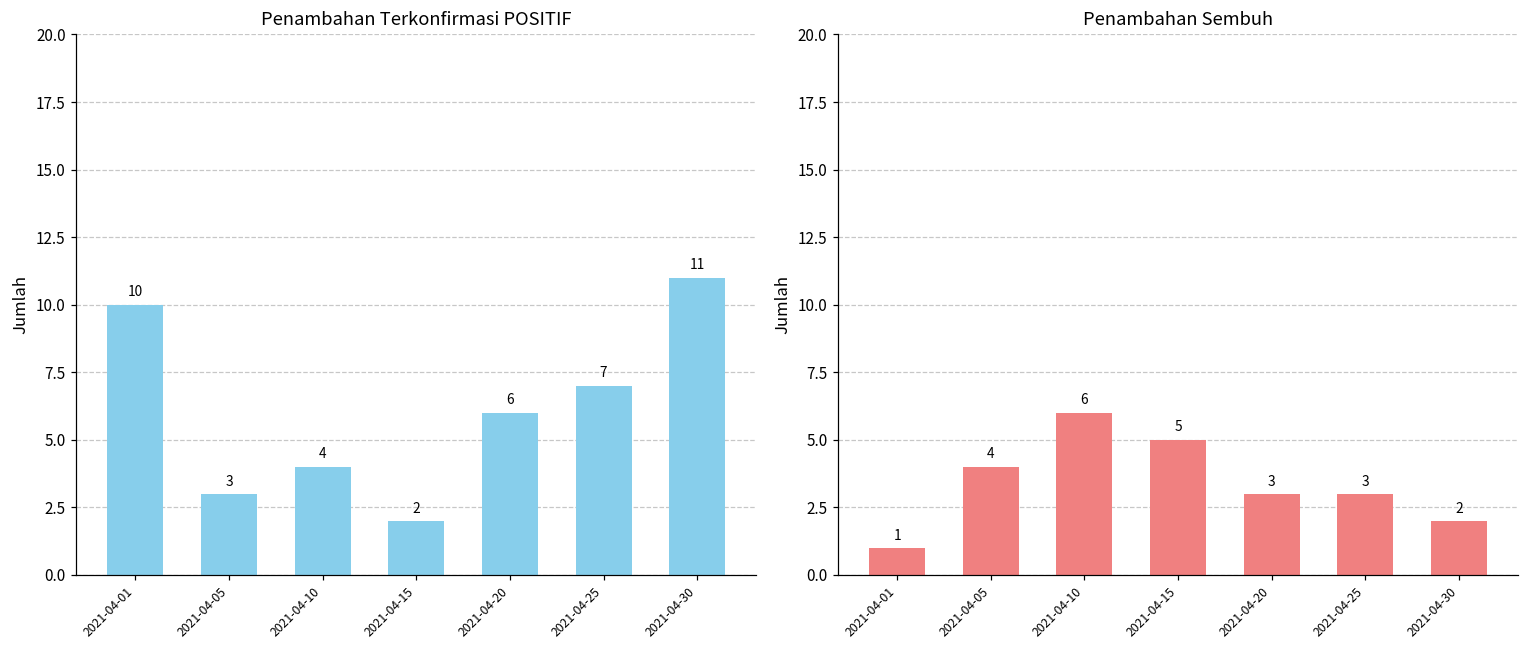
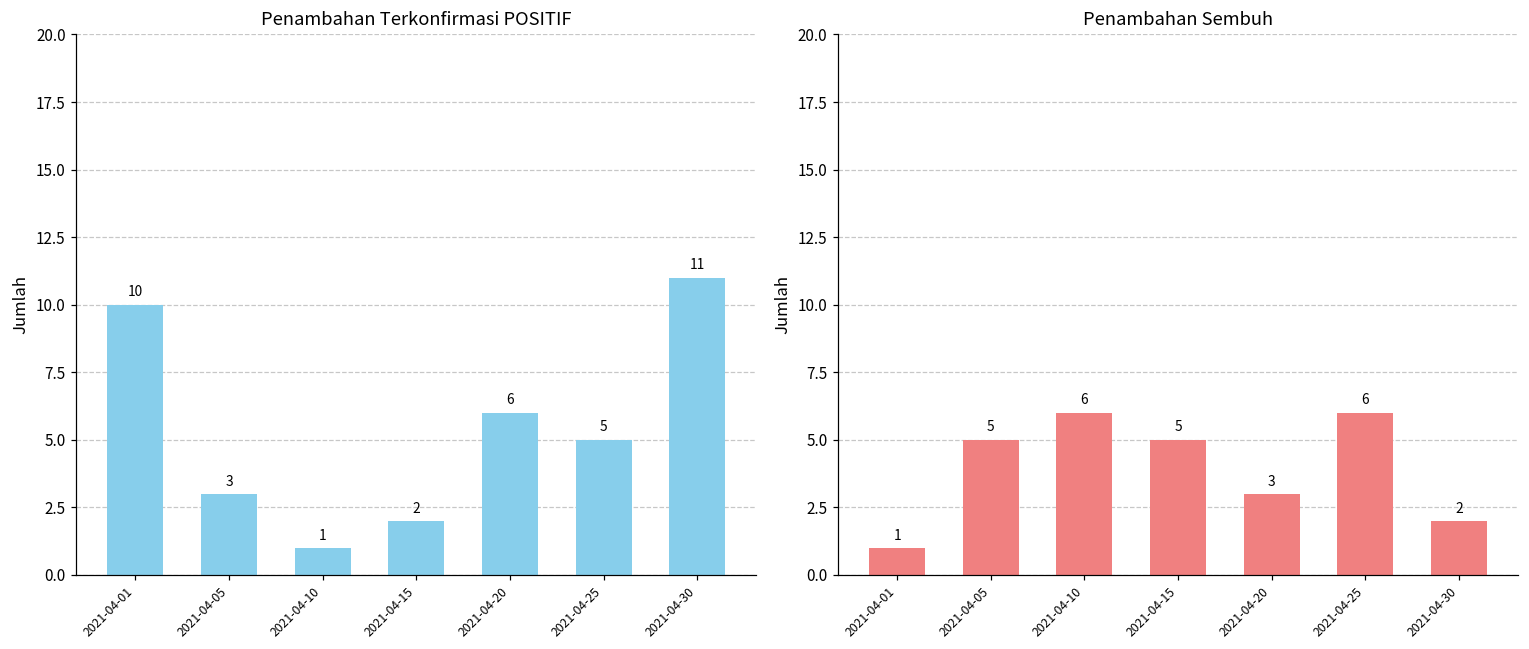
Penambahan Terkonfirmasi POSITIF, 2021-04-10: 4 -> 1
Penambahan Terkonfirmasi POSITIF, 2021-04-25: 7 -> 5
Penambahan Sembuh, 2021-04-05: 4 -> 5
Penambahan Sembuh, 2021-04-25: 3 -> 6
